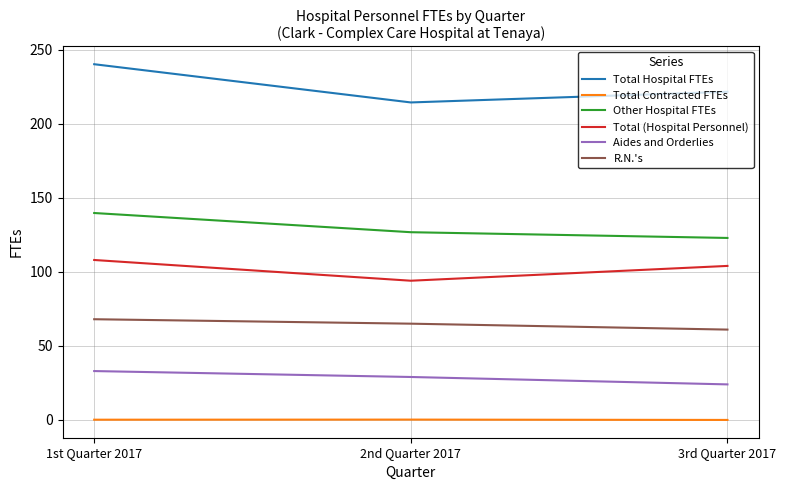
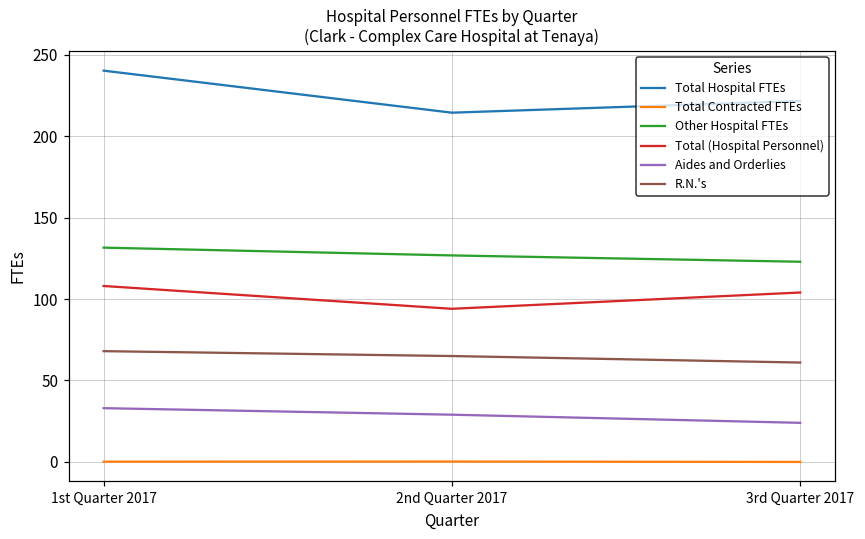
Other Hospital FTEs, 1st Quarter 2017: 140 -> 132
